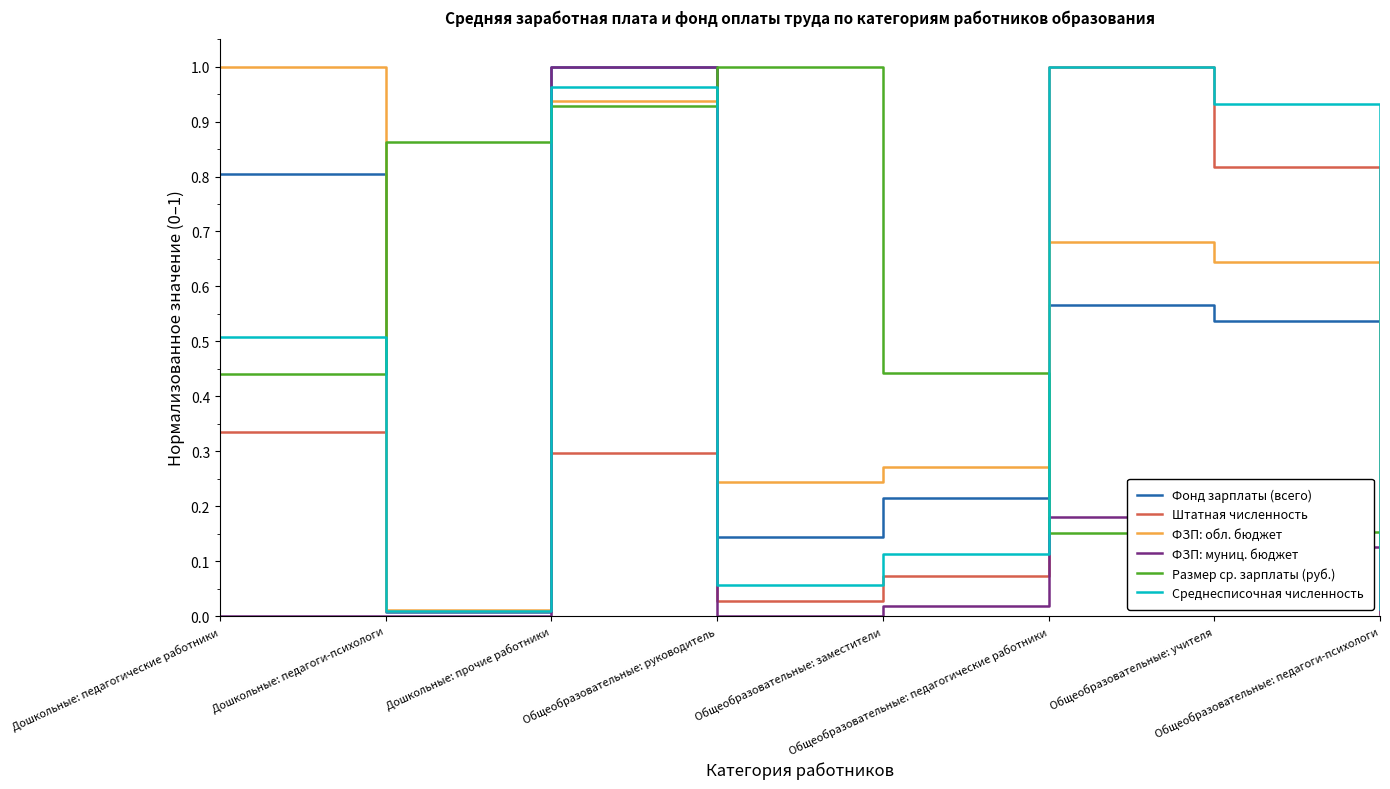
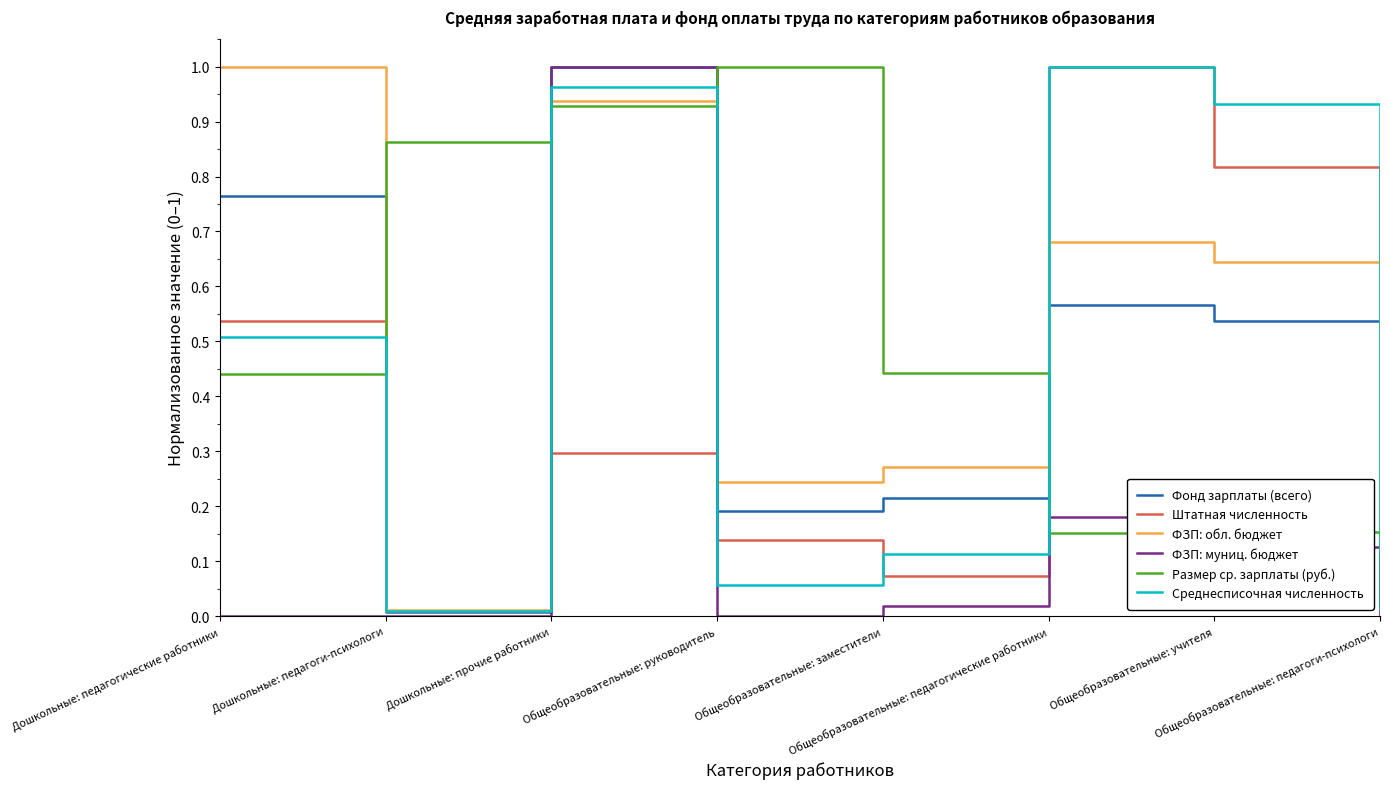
Фонд зарплаты (всего), Дошкольные: педагогические работники: 0.80 -> 0.76
Штатная численность, Дошкольные: педагогические работники: 0.34 -> 0.54
Фонд зарплаты (всего), Общеобразовательные: руководитель: 0.14 -> 0.19
Штатная численность, Общеобразовательные: руководитель: 0.03 -> 0.14
